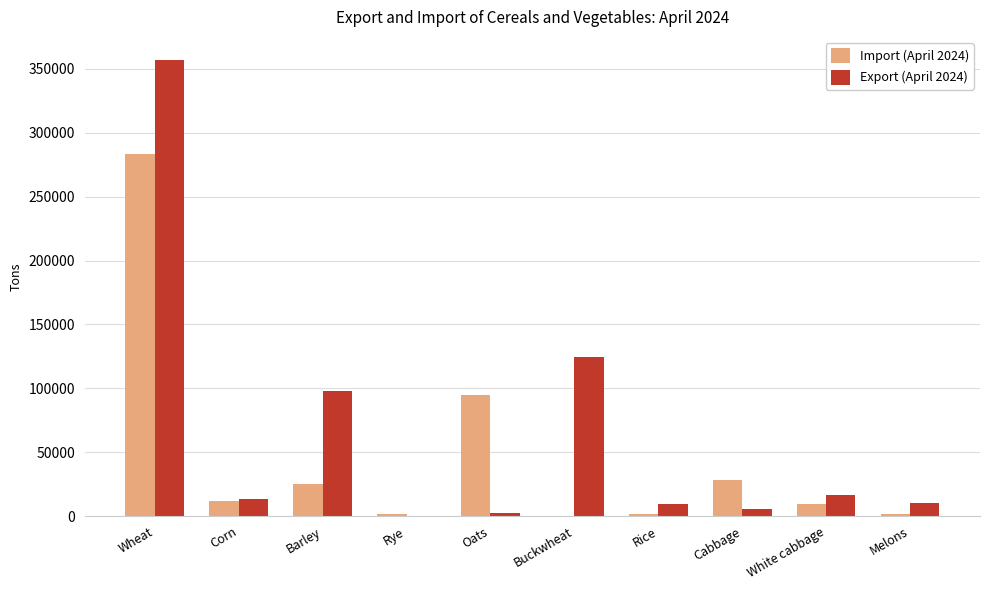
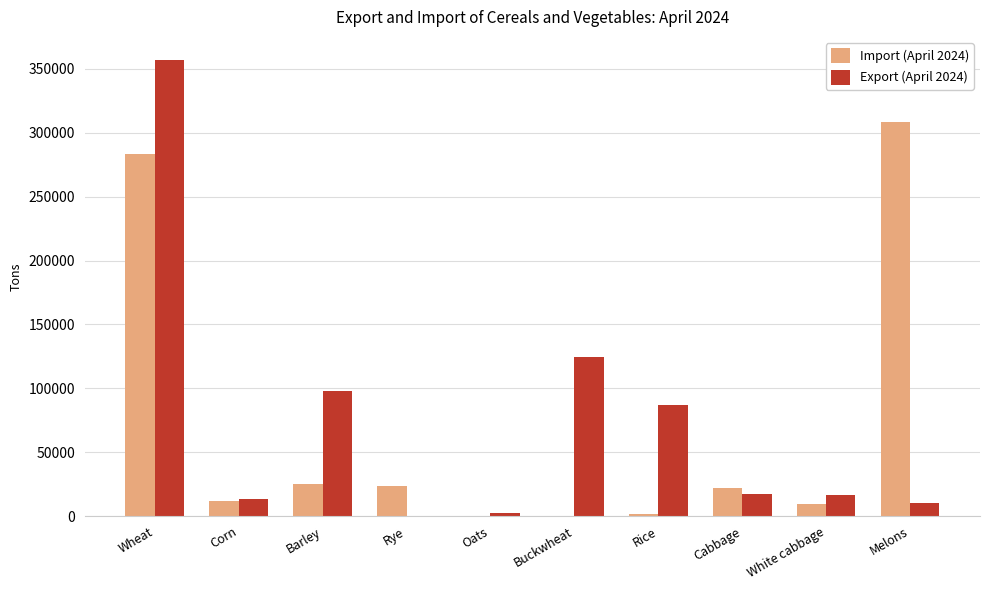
Import (April 2024), Rye: 2000 -> 24000
Import (April 2024), Oats: 94000 -> 0
Export (April 2024), Rice: 10000 -> 87000
Import (April 2024), Cabbage: 29000 -> 22000
Export (April 2024), Cabbage: 6000 -> 17000
Import (April 2024), Melons: 2000 -> 308000
